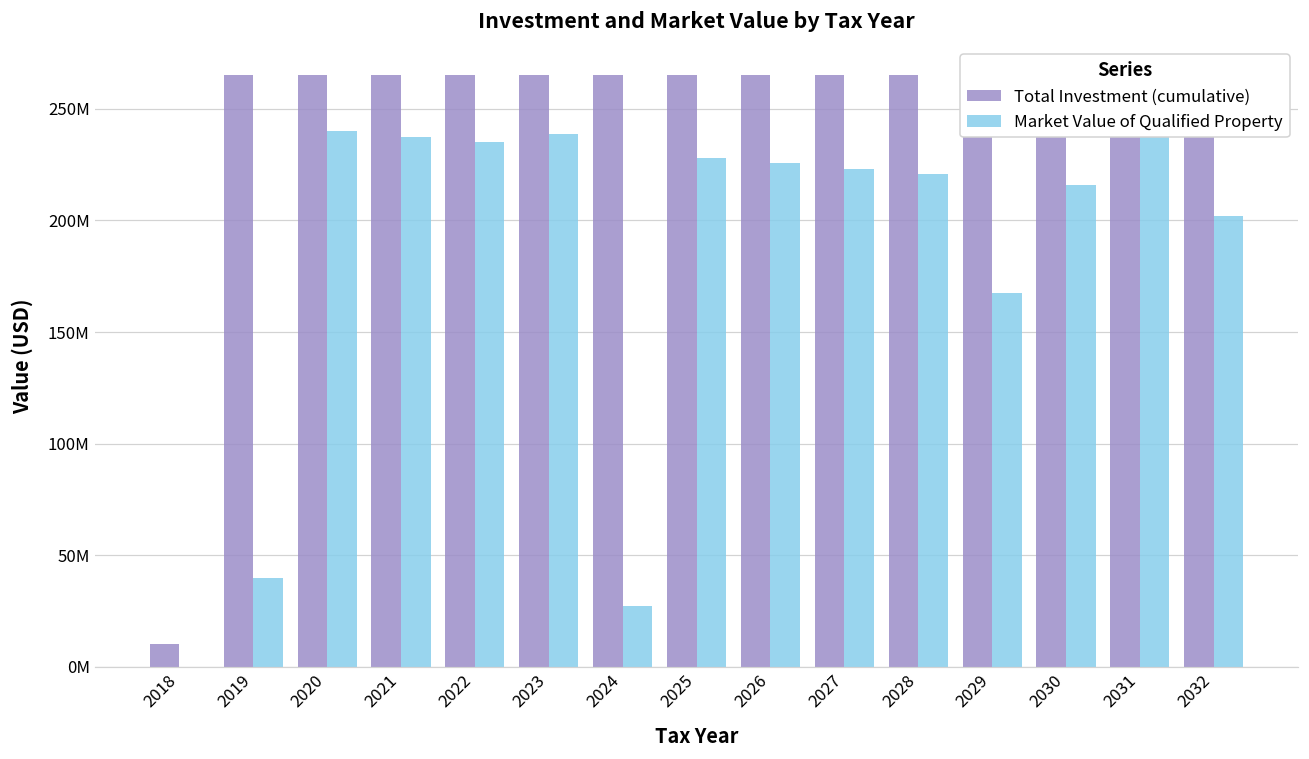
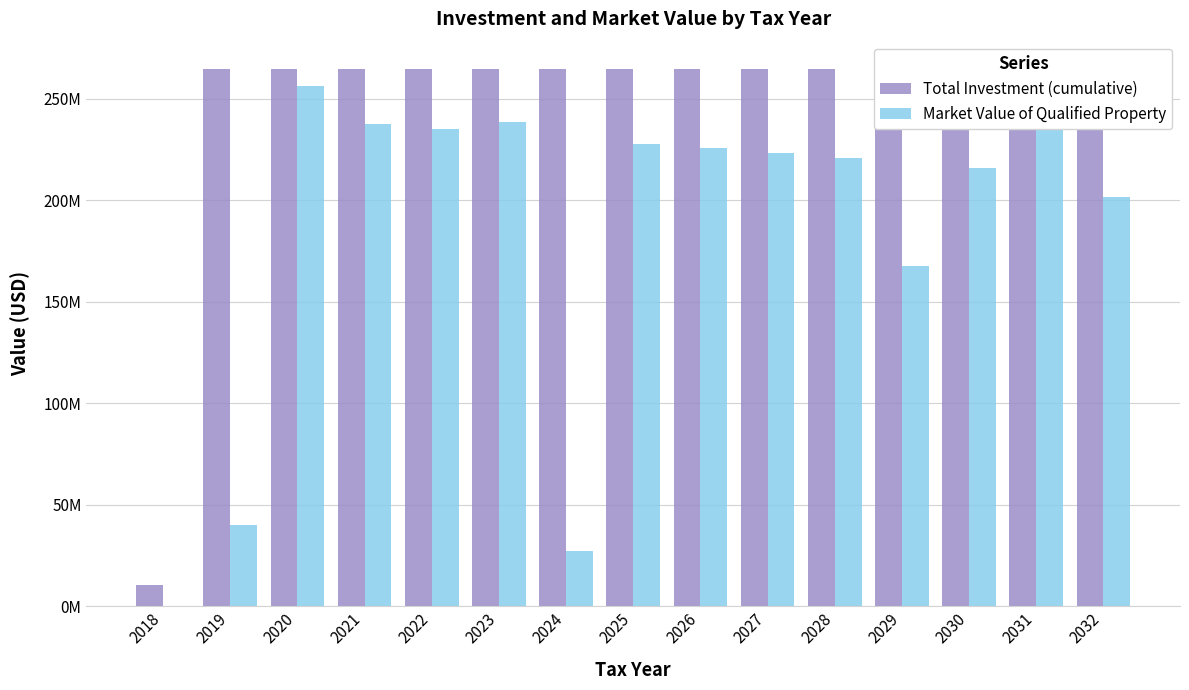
Market Value of Qualified Property, 2020: 240000000 -> 257000000
